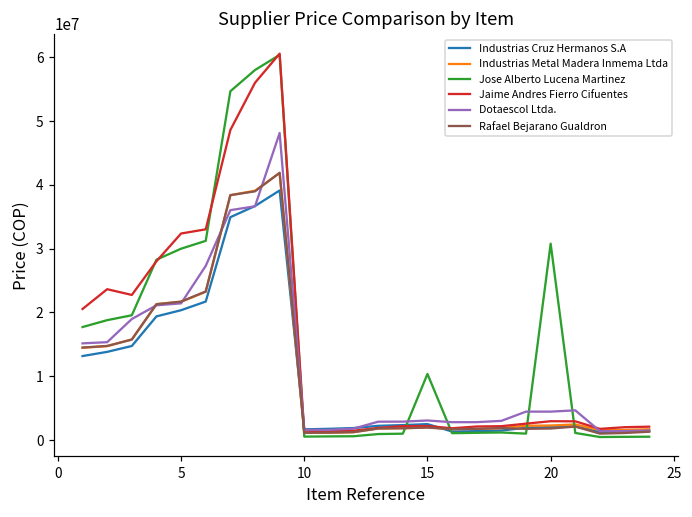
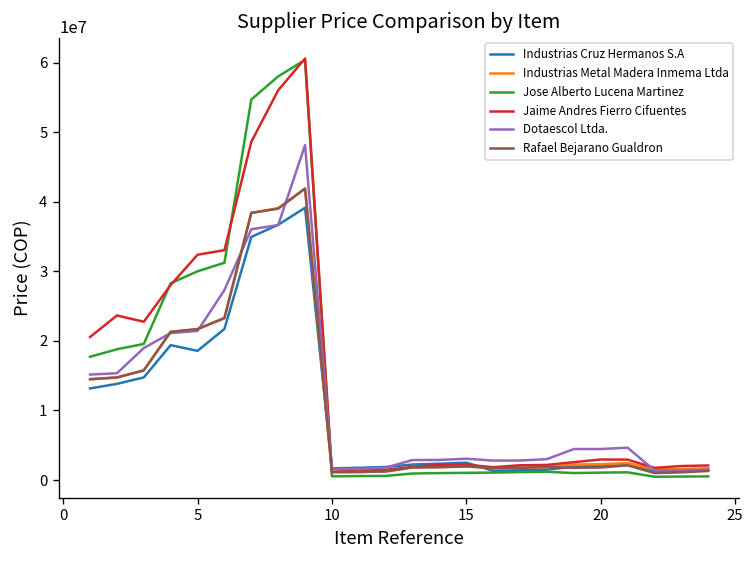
Industrias Cruz Hermanos S.A, 5: 20000000 -> 19000000
Jose Alberto Lucena Martinez, 15: 10000000 -> 1000000
Jose Alberto Lucena Martinez, 20: 31000000 -> 1000000
